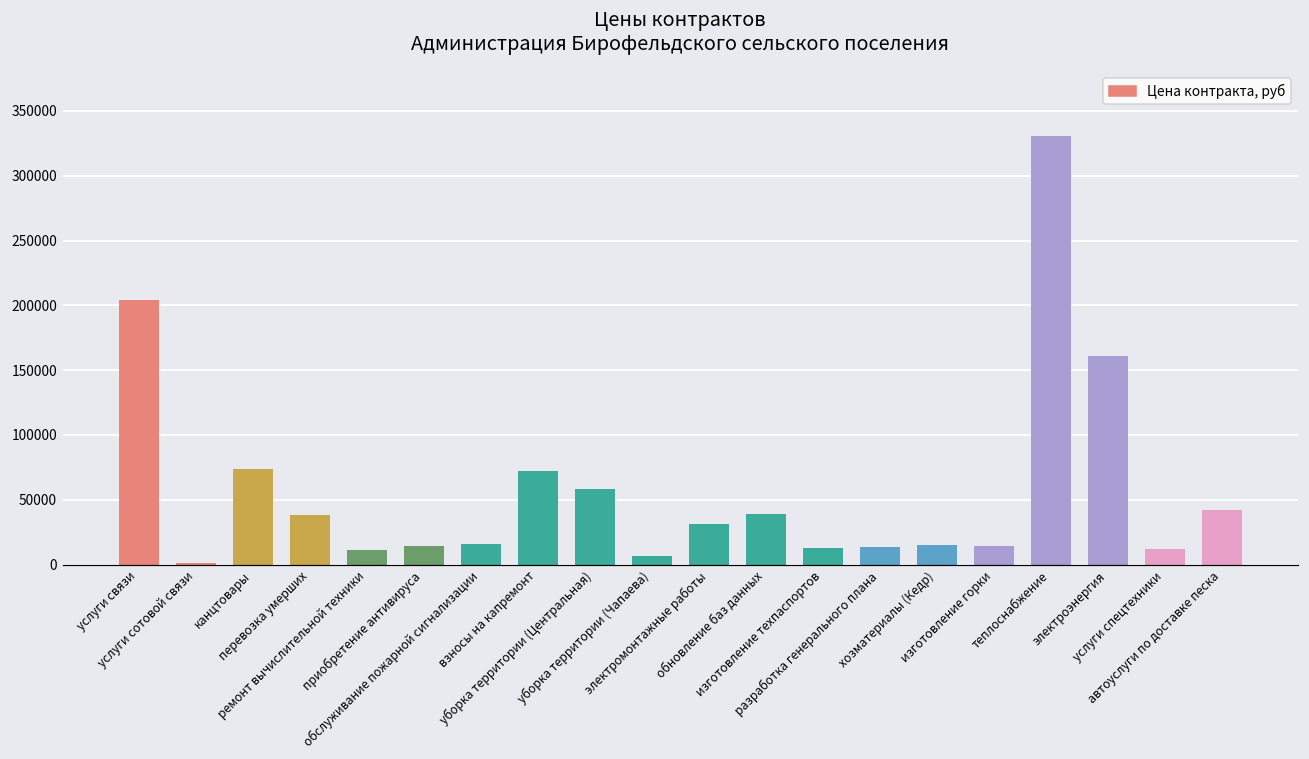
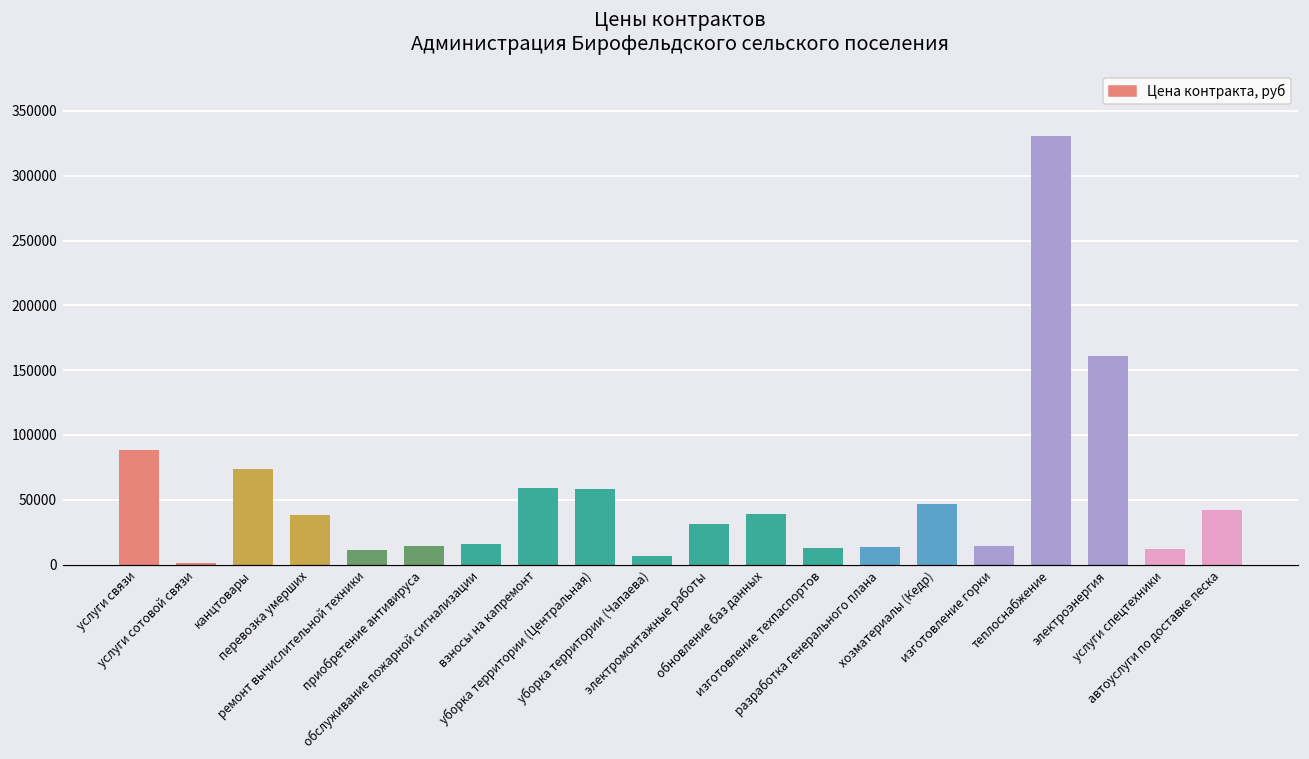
услуги связи: 204000 -> 89000
взносы на капремонт: 72000 -> 59000
хозматериалы (Кедр): 15000 -> 46000
